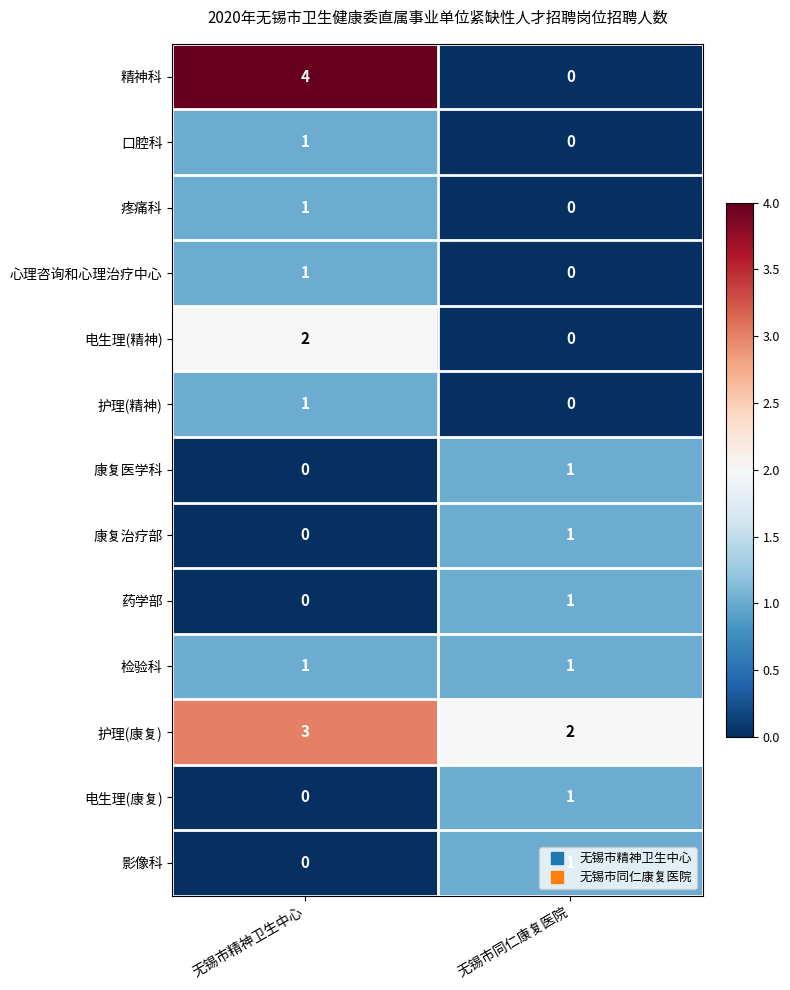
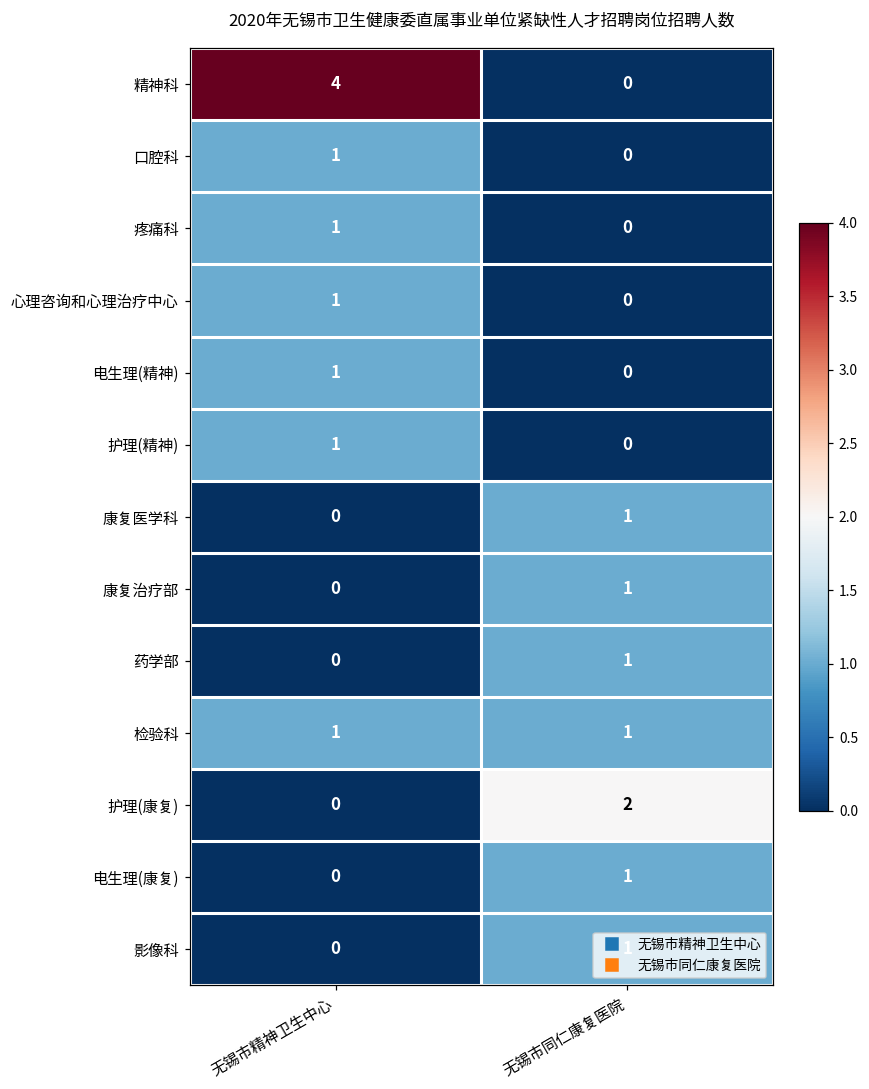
电生理(精神), 无锡市精神卫生中心: 2 -> 1
护理(康复), 无锡市精神卫生中心: 3 -> 0
